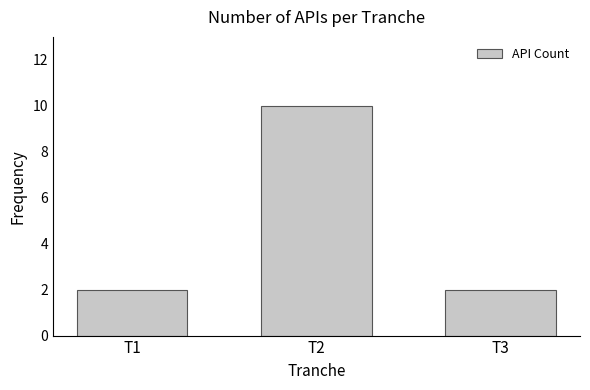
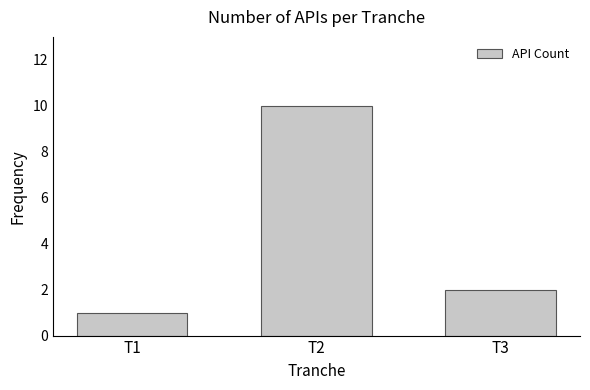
T1: 2 -> 1
